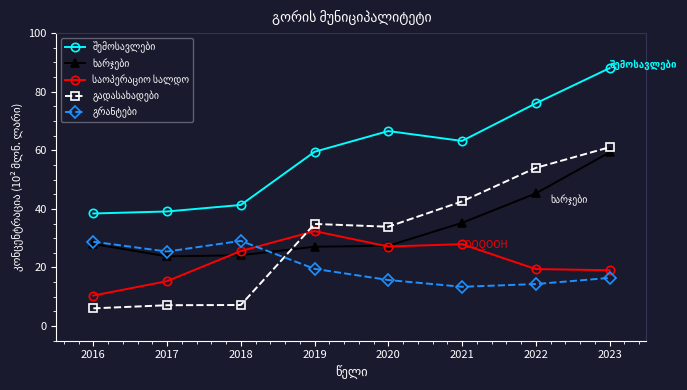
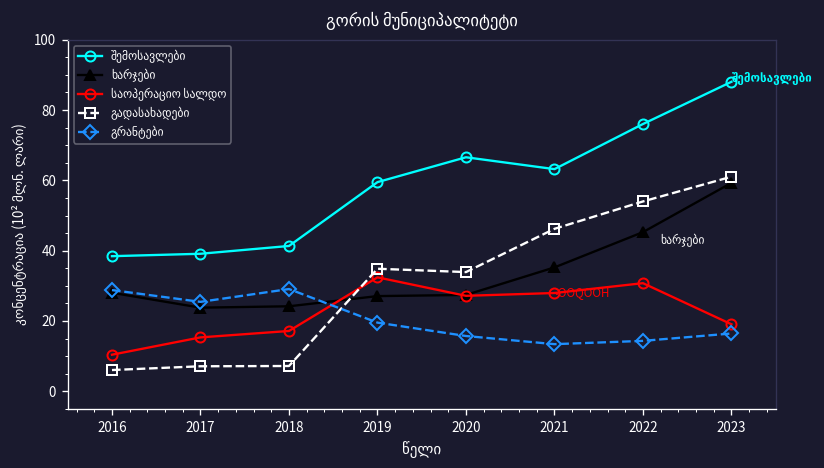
საოპერაციო სალდო, 2018: 26 -> 17
გადასახადები, 2021: 43 -> 46
საოპერაციო სალდო, 2022: 19 -> 31
